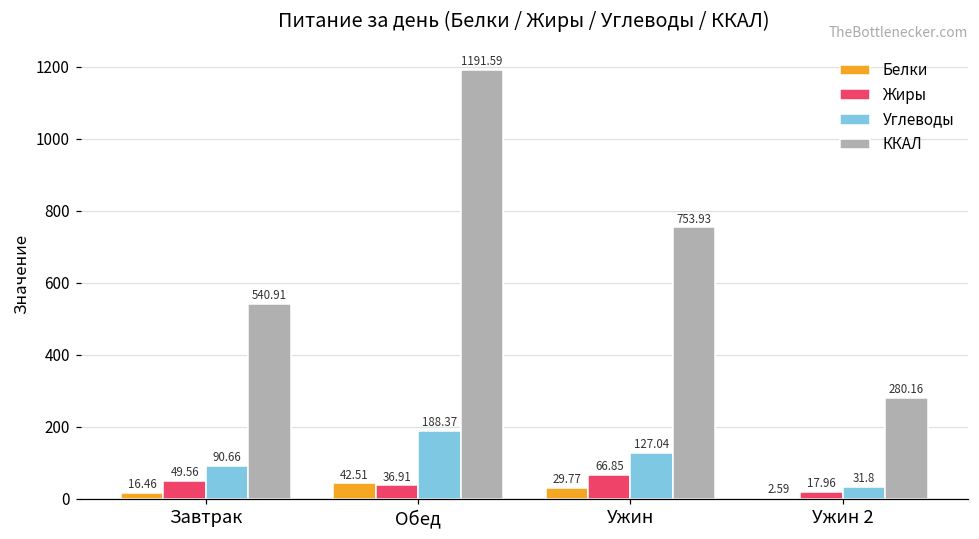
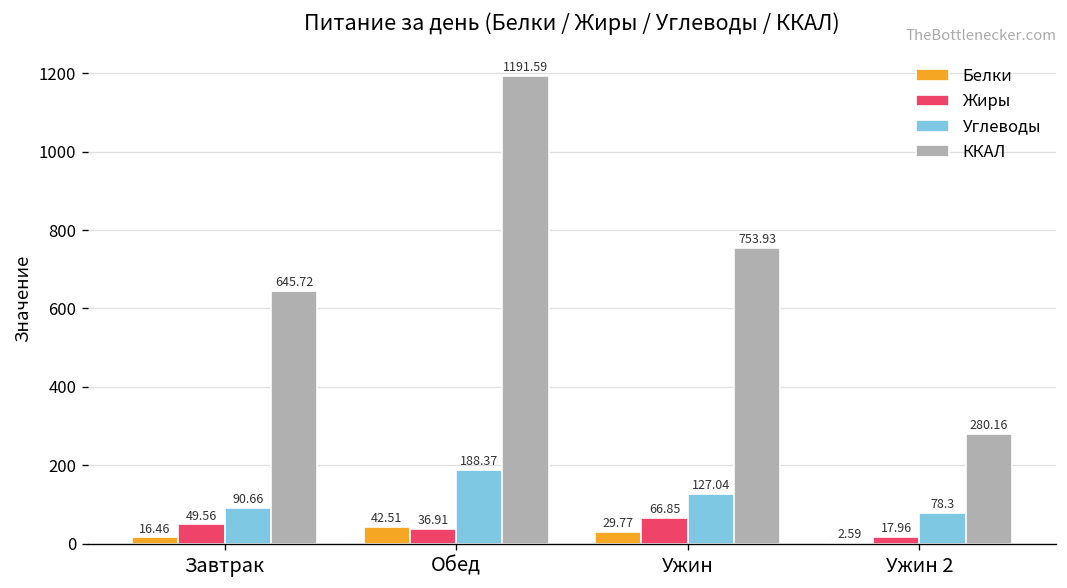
ККАЛ, Завтрак: 540.91 -> 645.72
Углеводы, Ужин 2: 31.8 -> 78.3
